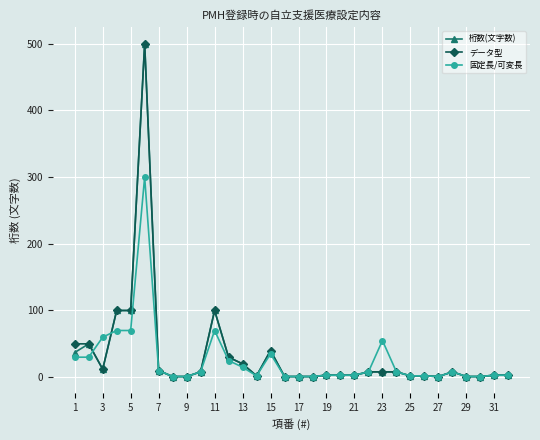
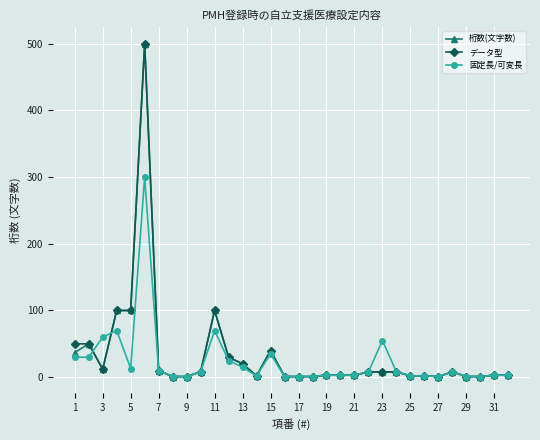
固定長/可変長, 5: 70 -> 10
